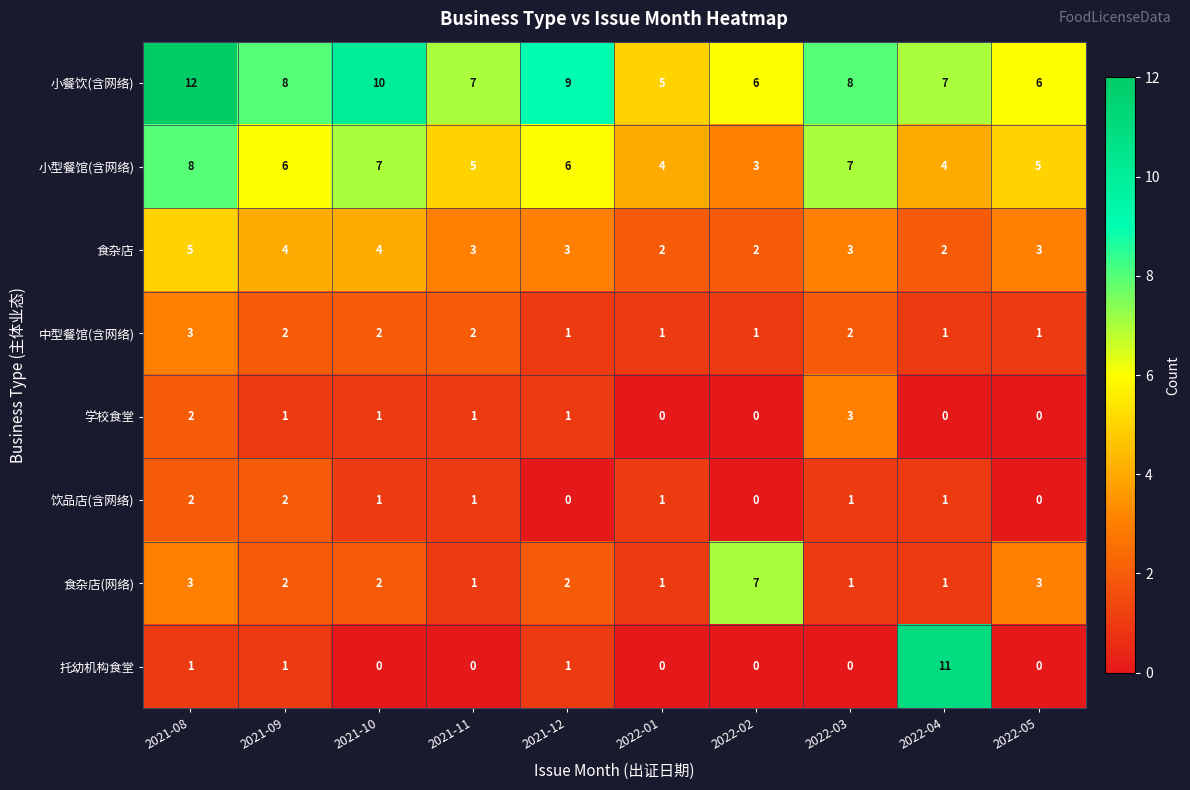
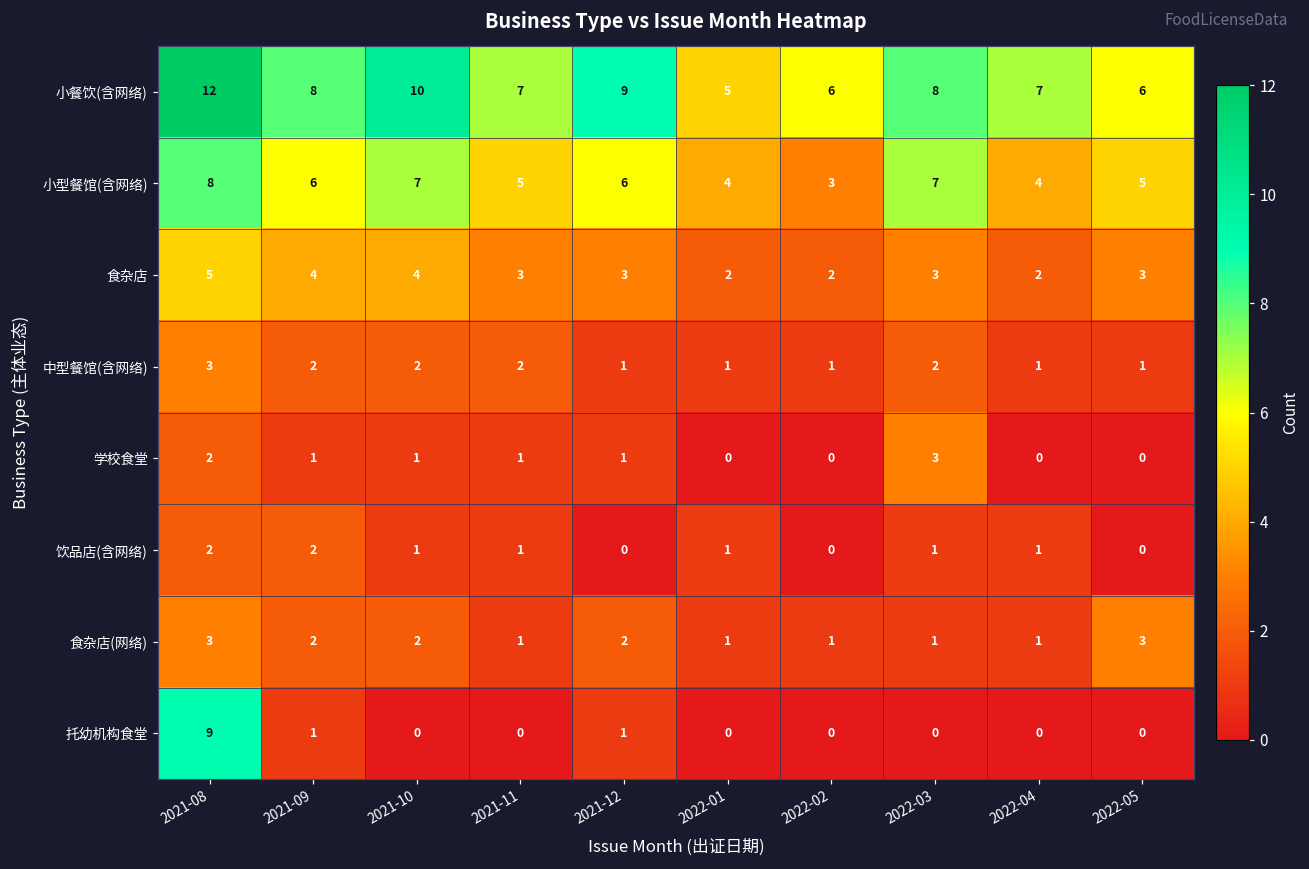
食杂店(网络), 2022-02: 7 -> 1
托幼机构食堂, 2021-08: 1 -> 9
托幼机构食堂, 2022-04: 11 -> 0
